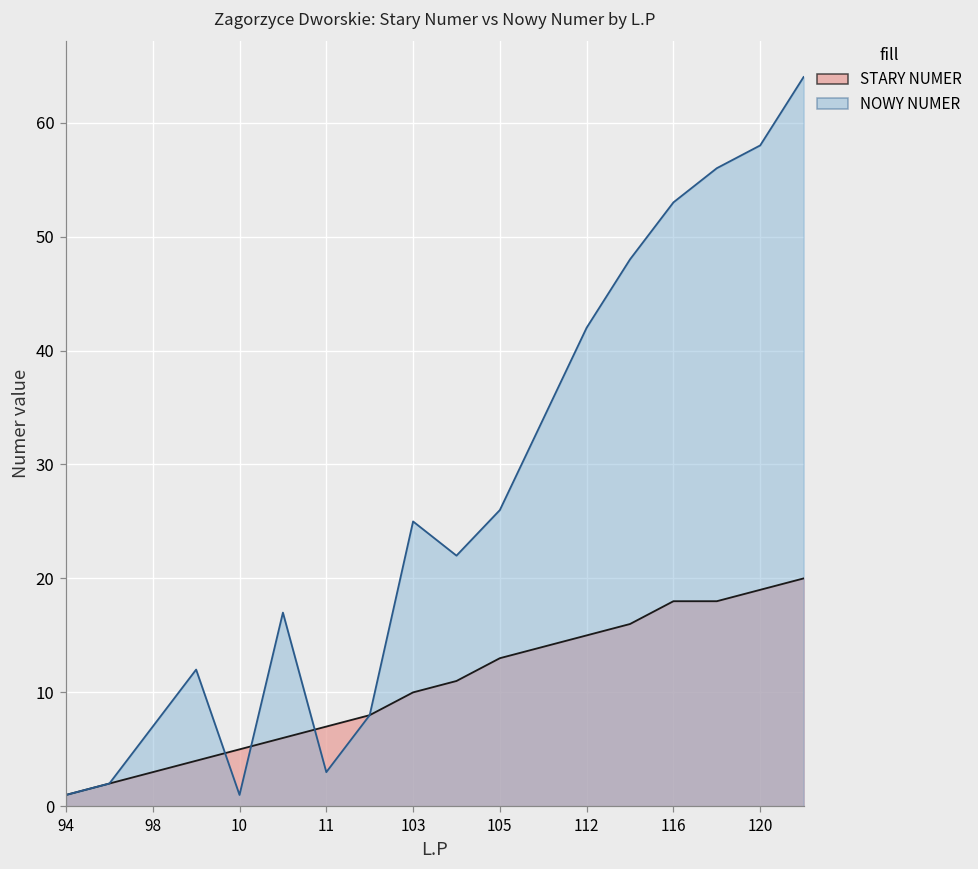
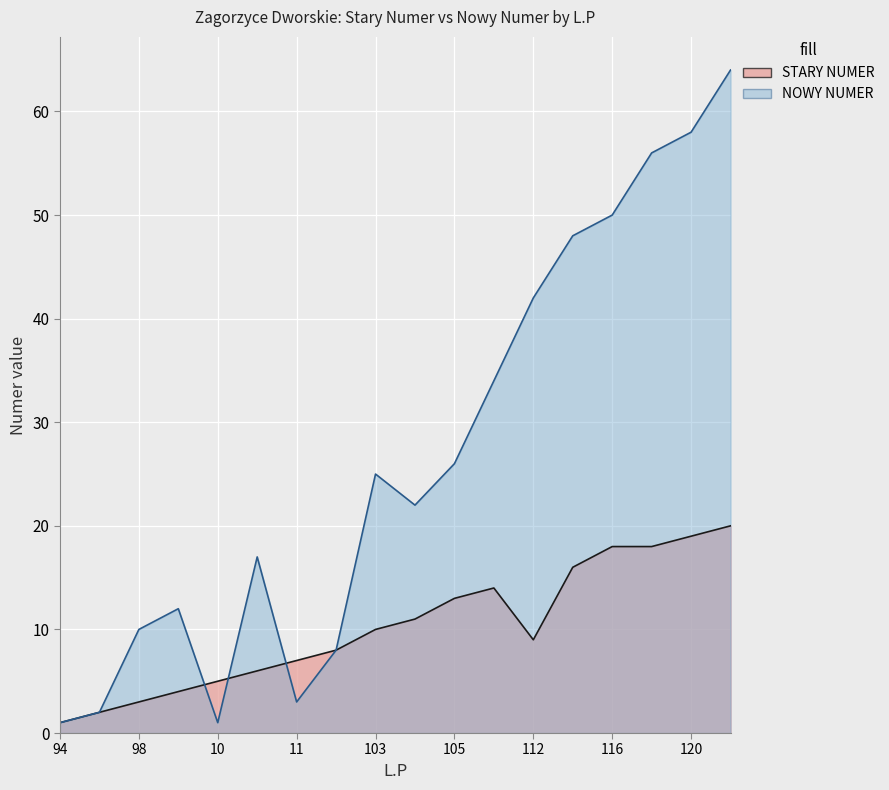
NOWY NUMER, 98: 7 -> 10
STARY NUMER, 112: 15 -> 9
NOWY NUMER, 116: 53 -> 50
